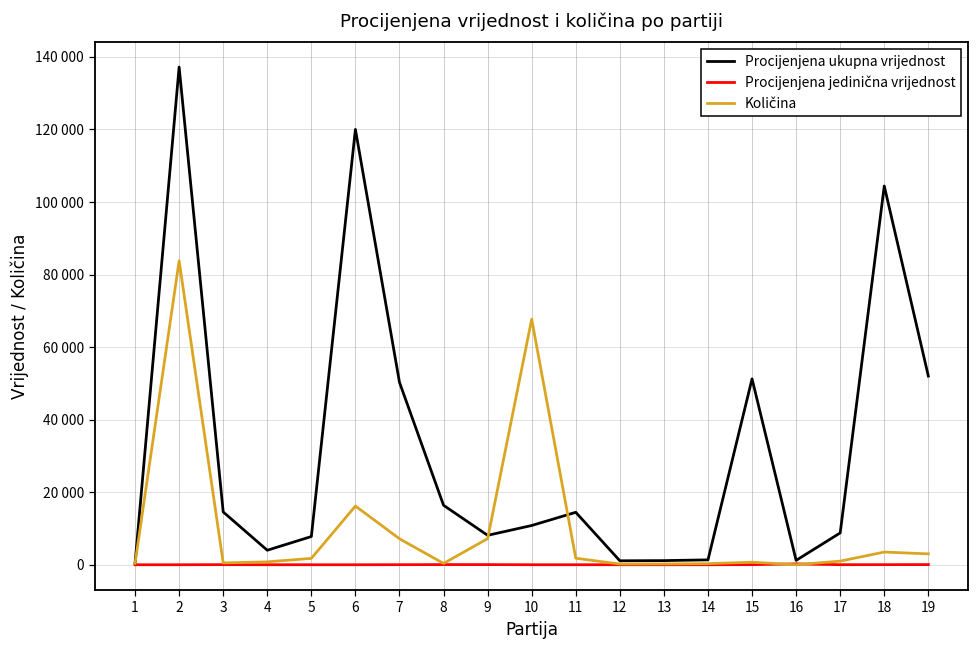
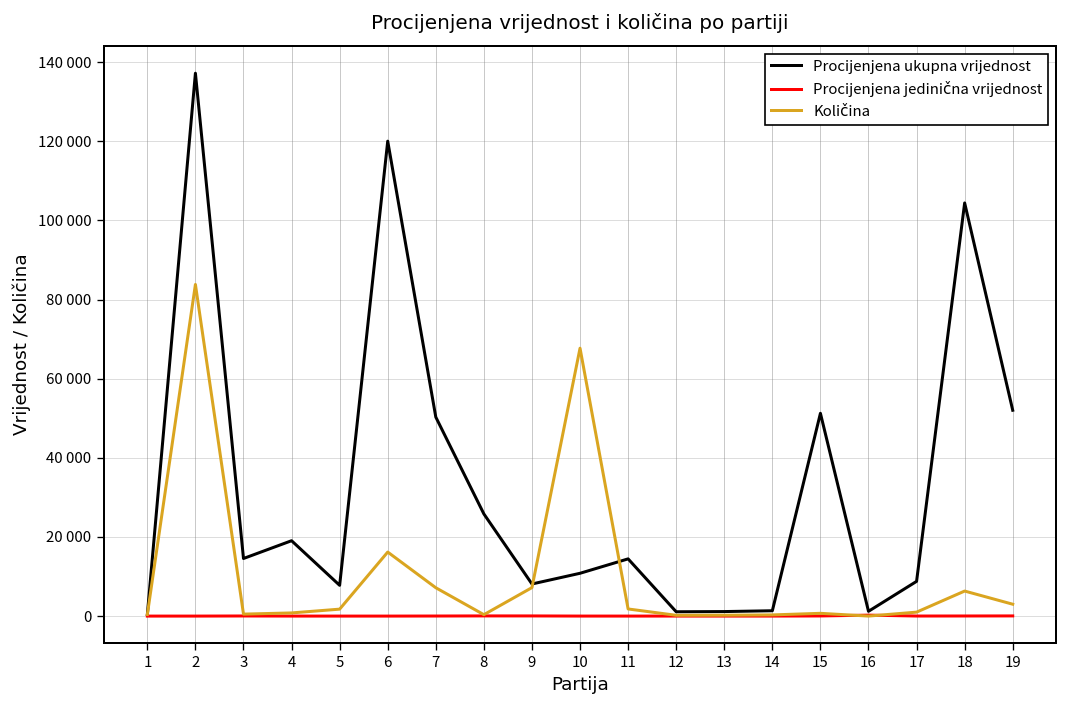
Procijenjena ukupna vrijednost, 4: 4000 -> 19000
Procijenjena ukupna vrijednost, 8: 16000 -> 26000
Količina, 18: 4000 -> 6000
